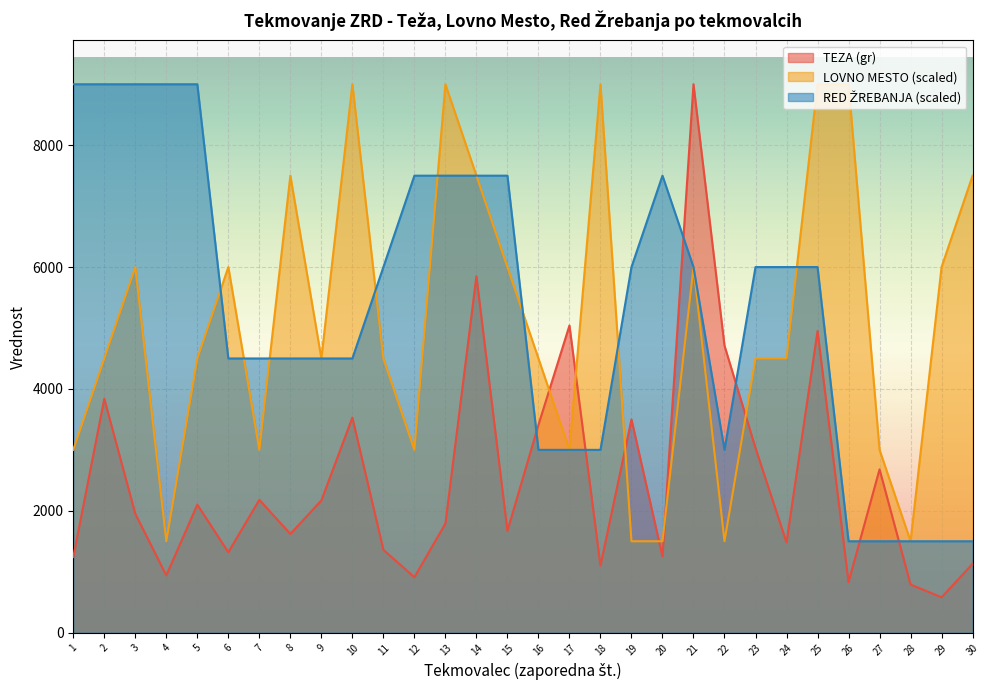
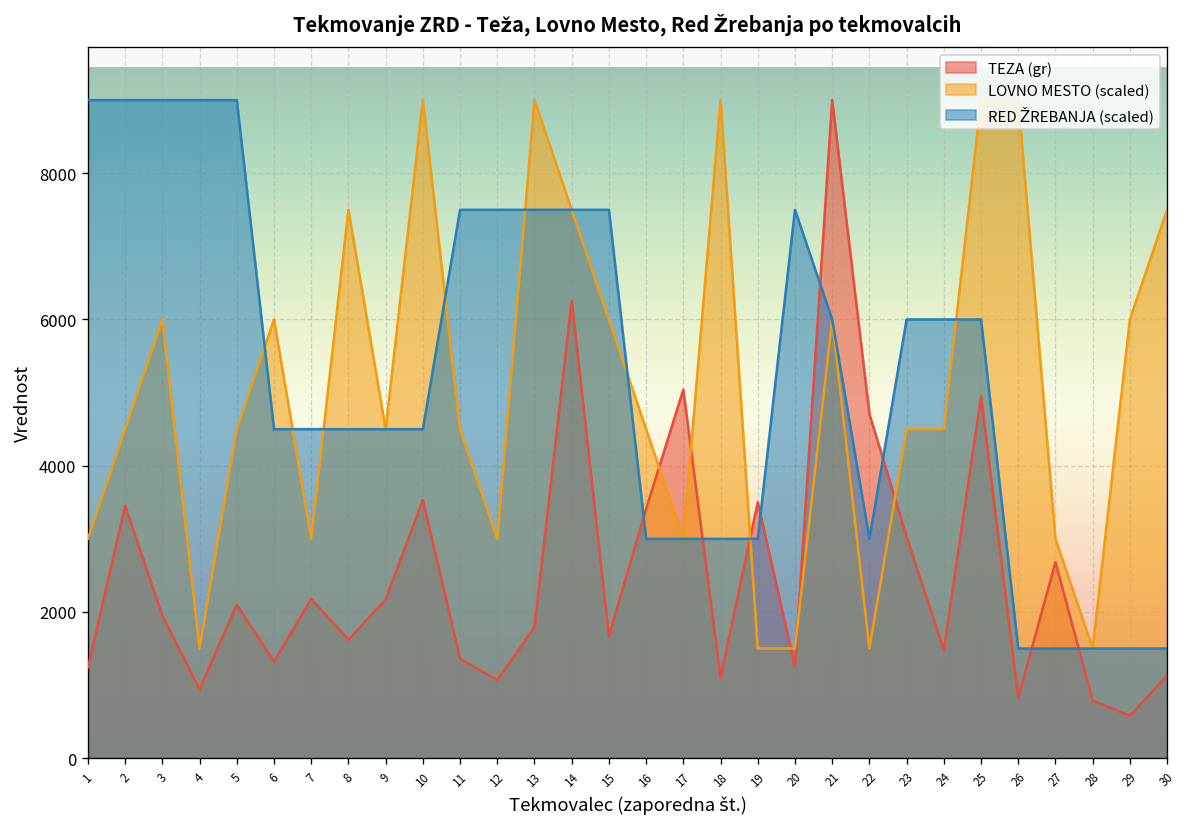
TEZA (gr), 2: 3800 -> 3500
RED ŽREBANJA (scaled), 11: 6000 -> 7500
TEZA (gr), 12: 900 -> 1100
TEZA (gr), 14: 5900 -> 6300
RED ŽREBANJA (scaled), 19: 6000 -> 3000
